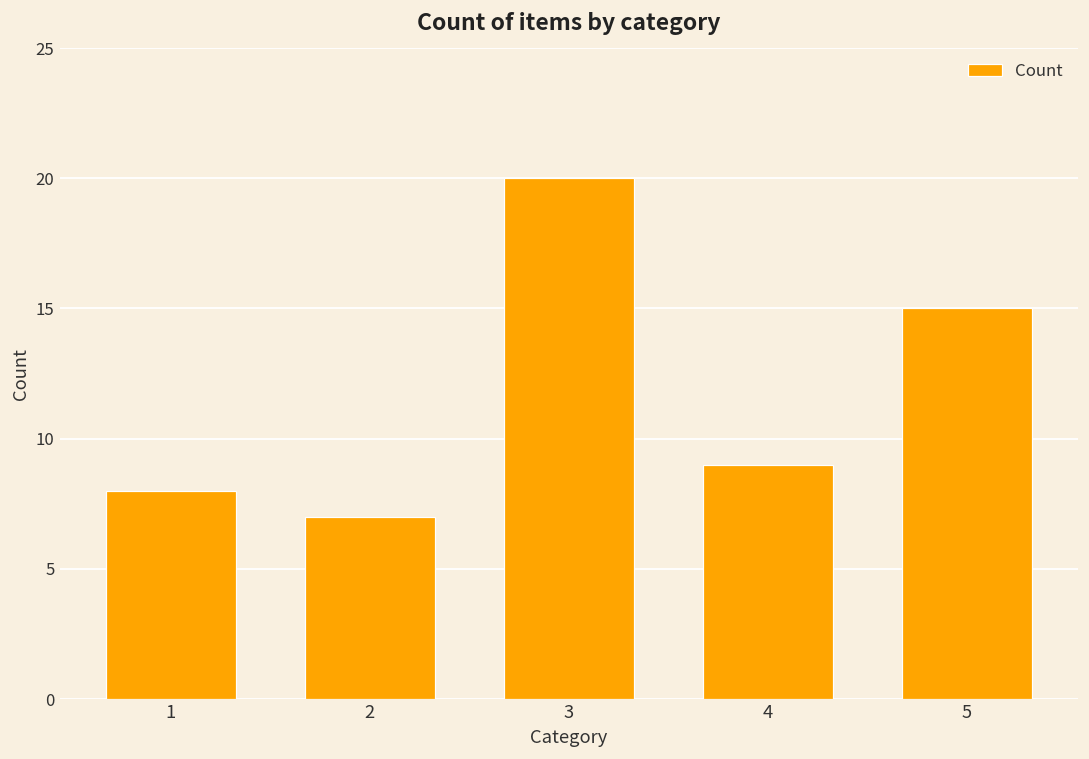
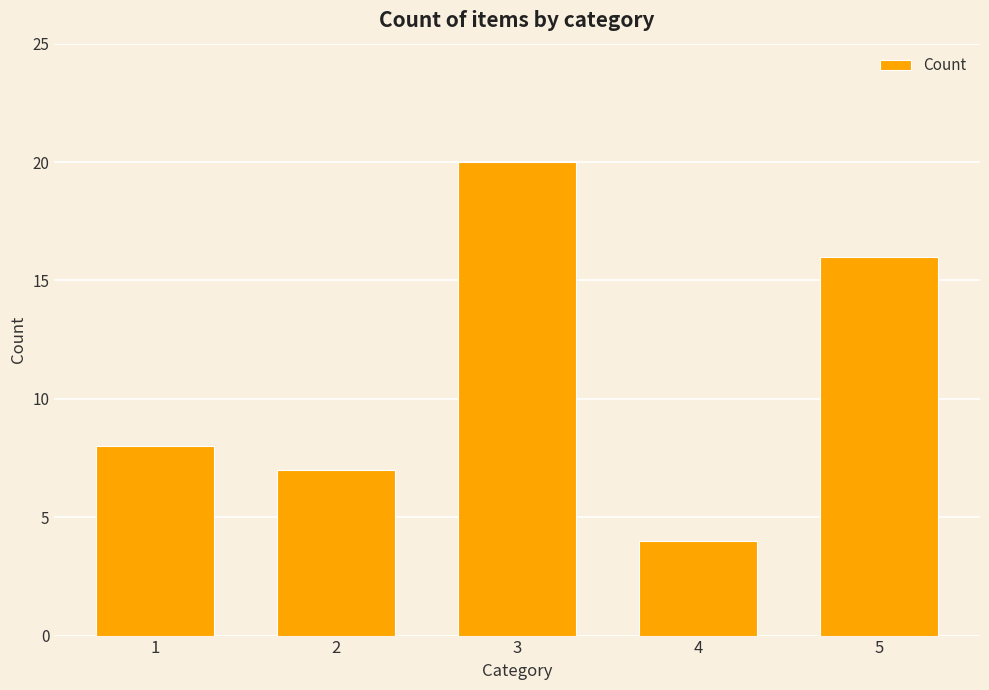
4: 9 -> 4
5: 15 -> 16
